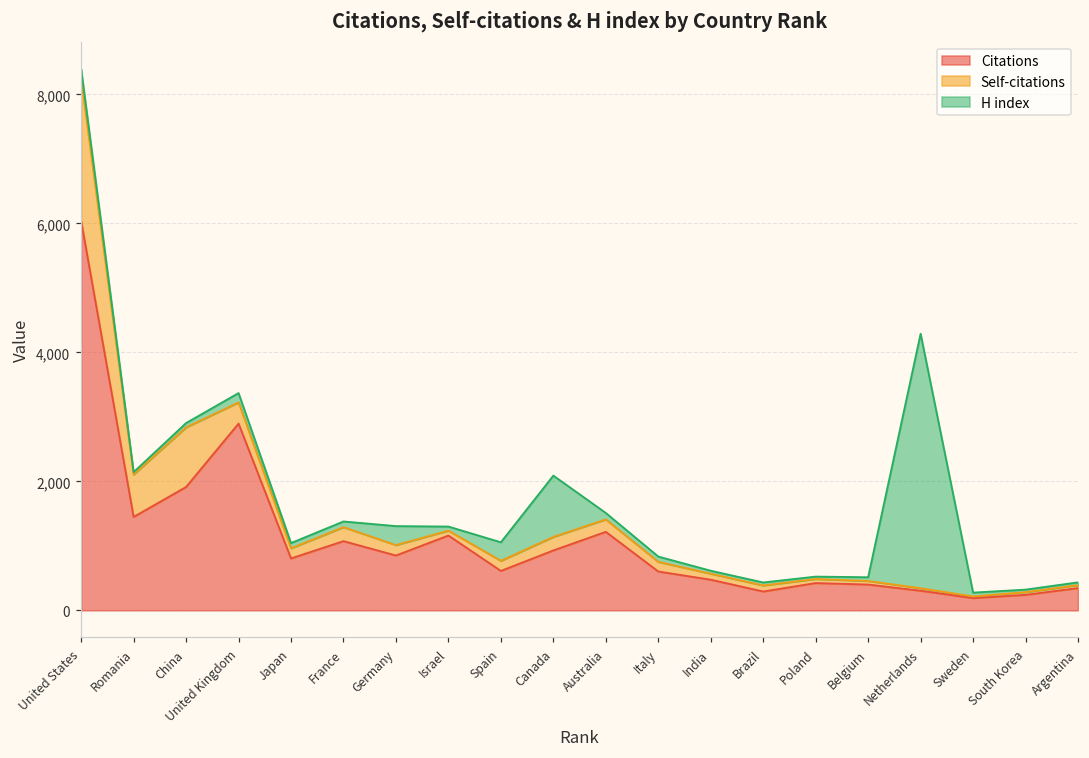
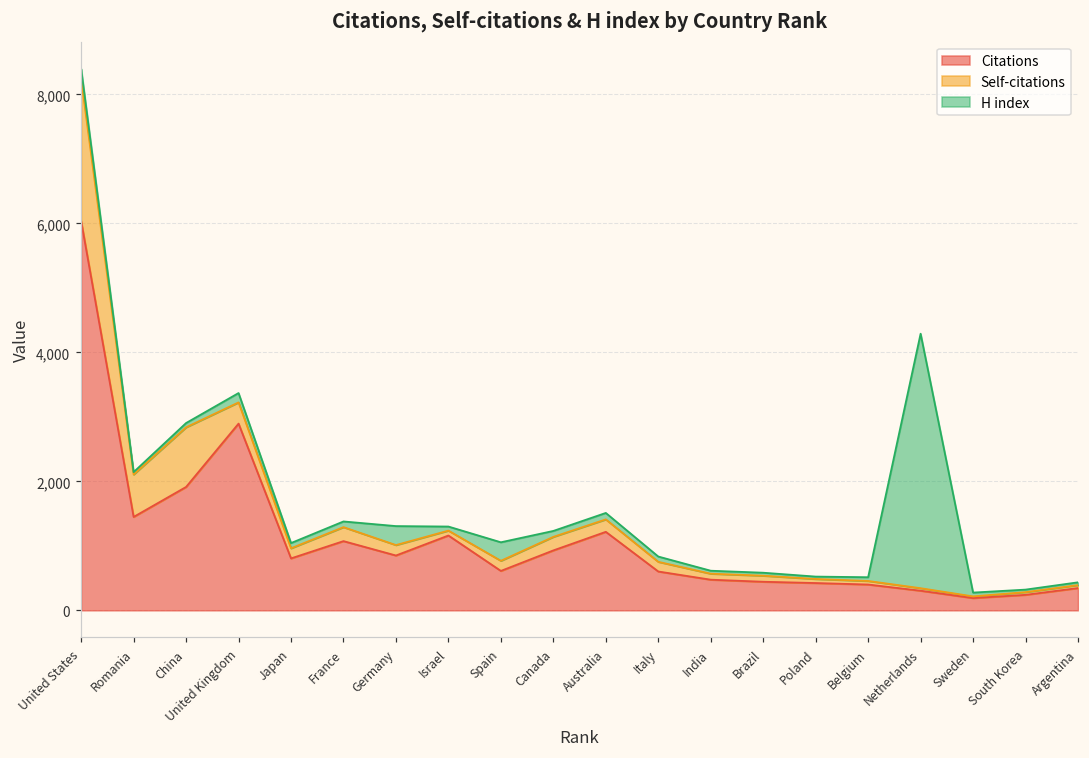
H index, Canada: 1,000 -> 100
Citations, Brazil: 300 -> 400
